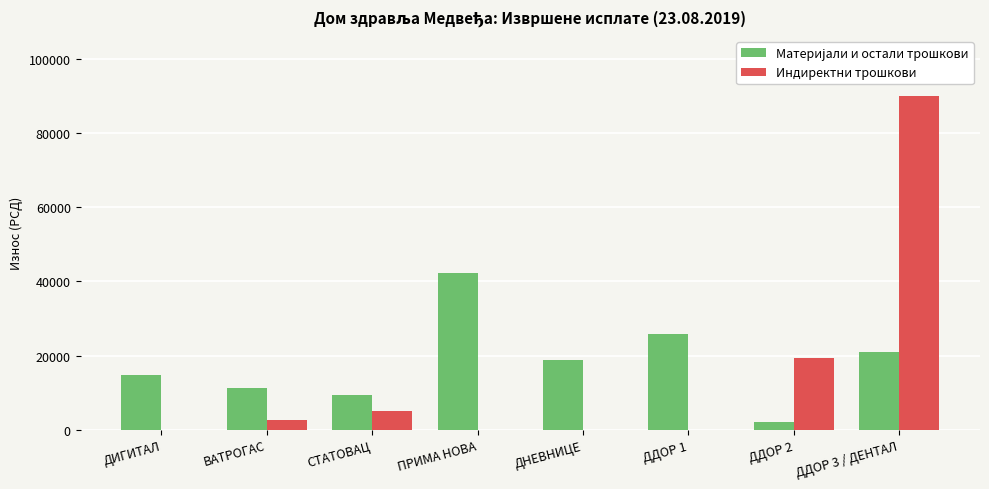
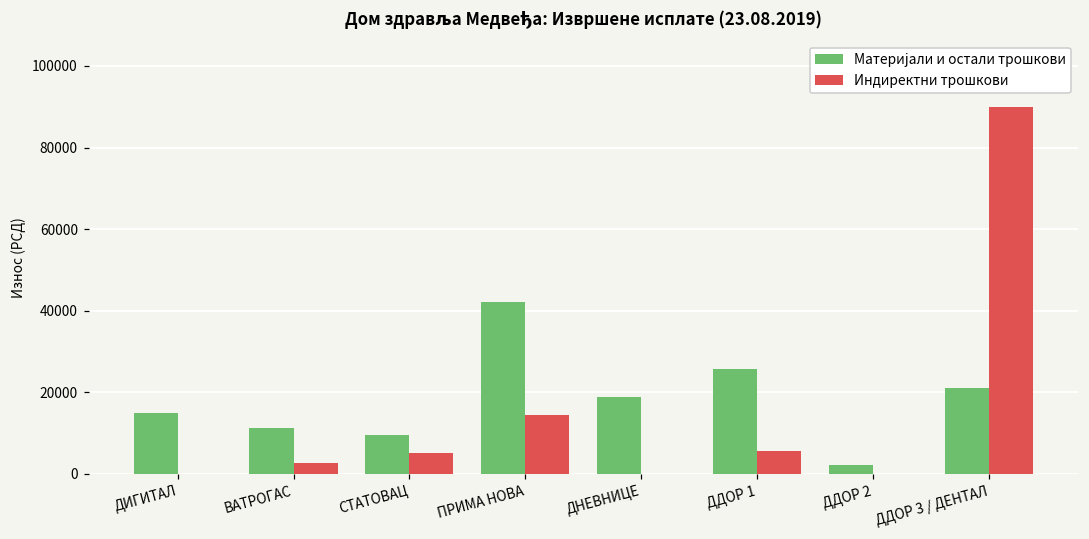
Индиректни трошкови, ПРИМА НОВА: 0 -> 14000
Индиректни трошкови, ДДОР 1: 0 -> 6000
Индиректни трошкови, ДДОР 2: 19000 -> 0
